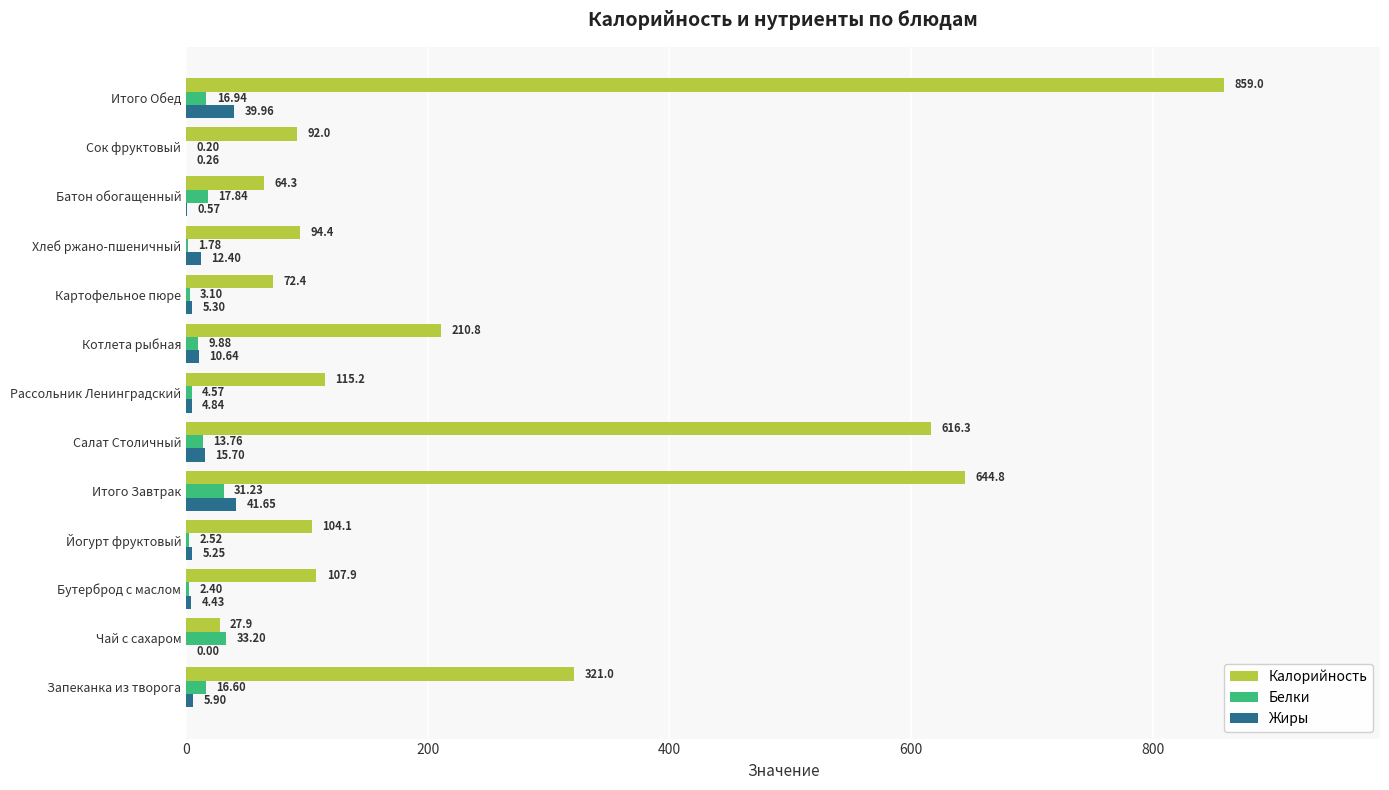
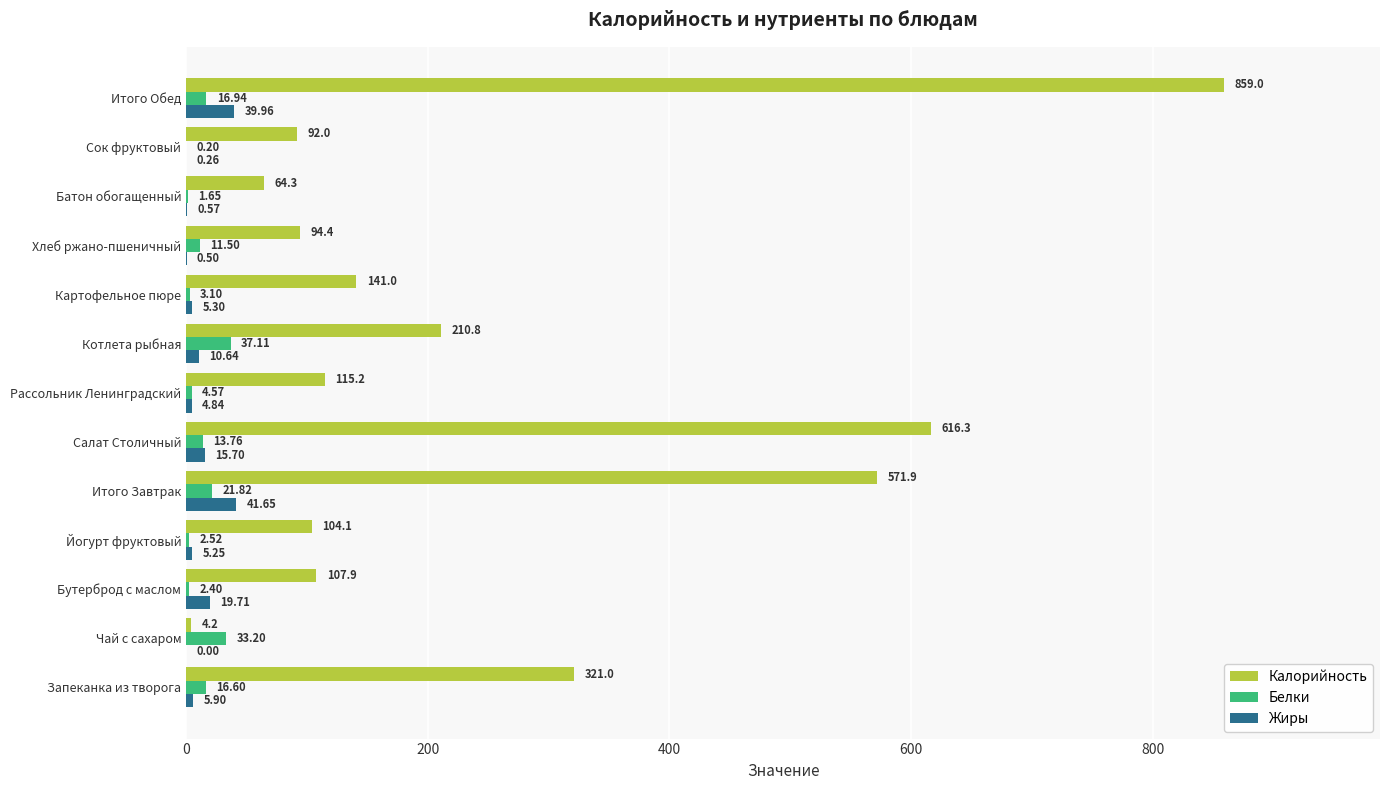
Белки, Батон обогащенный: 17.84 -> 1.65
Белки, Хлеб ржано-пшеничный: 1.78 -> 11.50
Жиры, Хлеб ржано-пшеничный: 12.40 -> 0.50
Калорийность, Картофельное пюре: 72.4 -> 141.0
Белки, Котлета рыбная: 9.88 -> 37.11
Калорийность, Итого Завтрак: 644.8 -> 571.9
Белки, Итого Завтрак: 31.23 -> 21.82
Жиры, Бутерброд с маслом: 4.43 -> 19.71
Калорийность, Чай с сахаром: 27.9 -> 4.2
